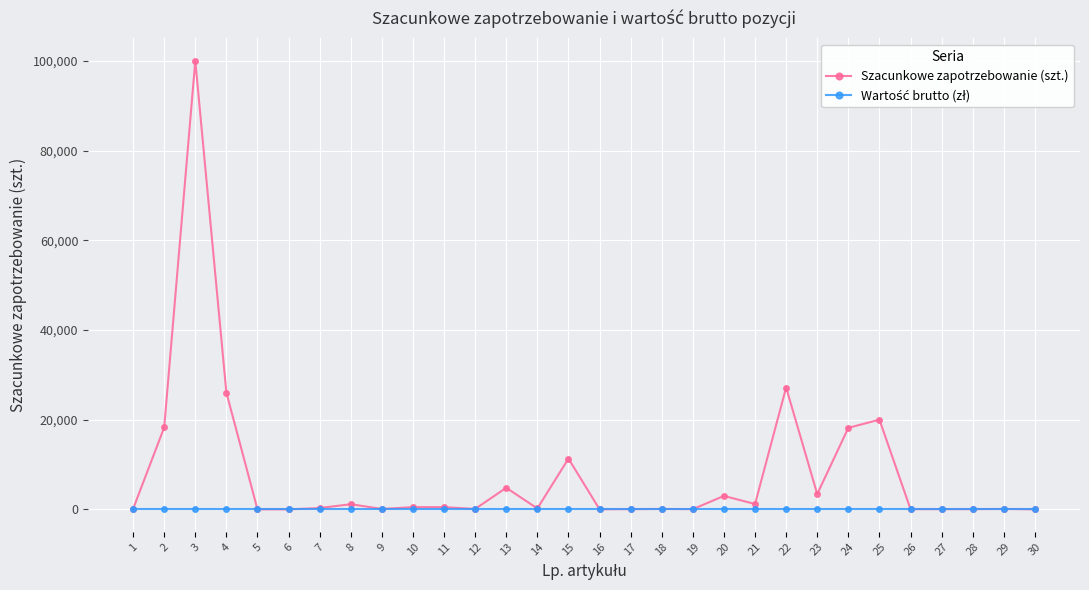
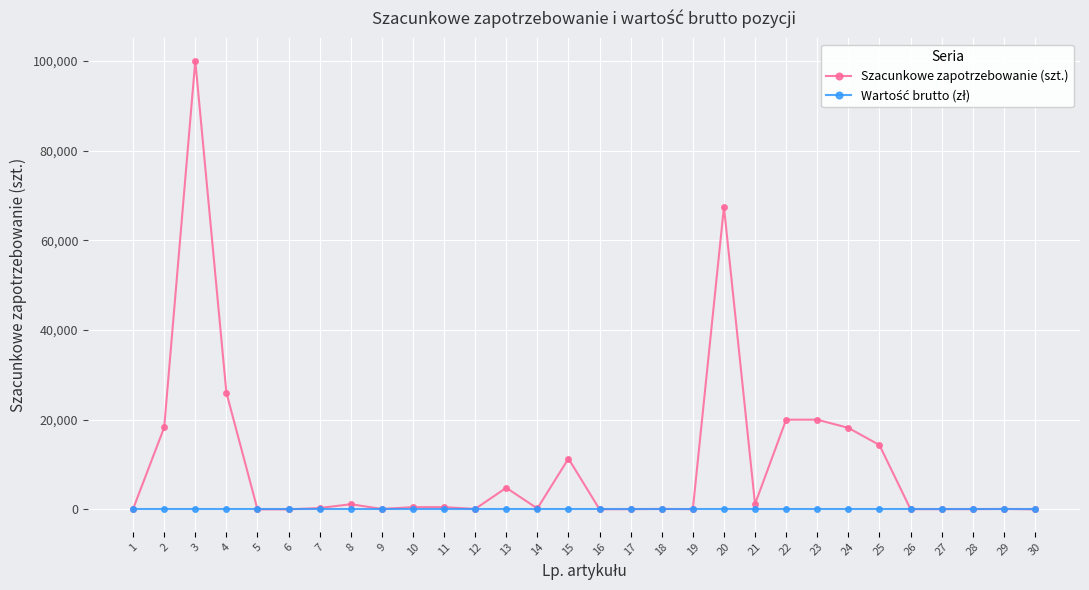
Szacunkowe zapotrzebowanie (szt.), 20: 3,000 -> 67,000
Szacunkowe zapotrzebowanie (szt.), 22: 27,000 -> 20,000
Szacunkowe zapotrzebowanie (szt.), 23: 3,000 -> 20,000
Szacunkowe zapotrzebowanie (szt.), 25: 20,000 -> 14,000
